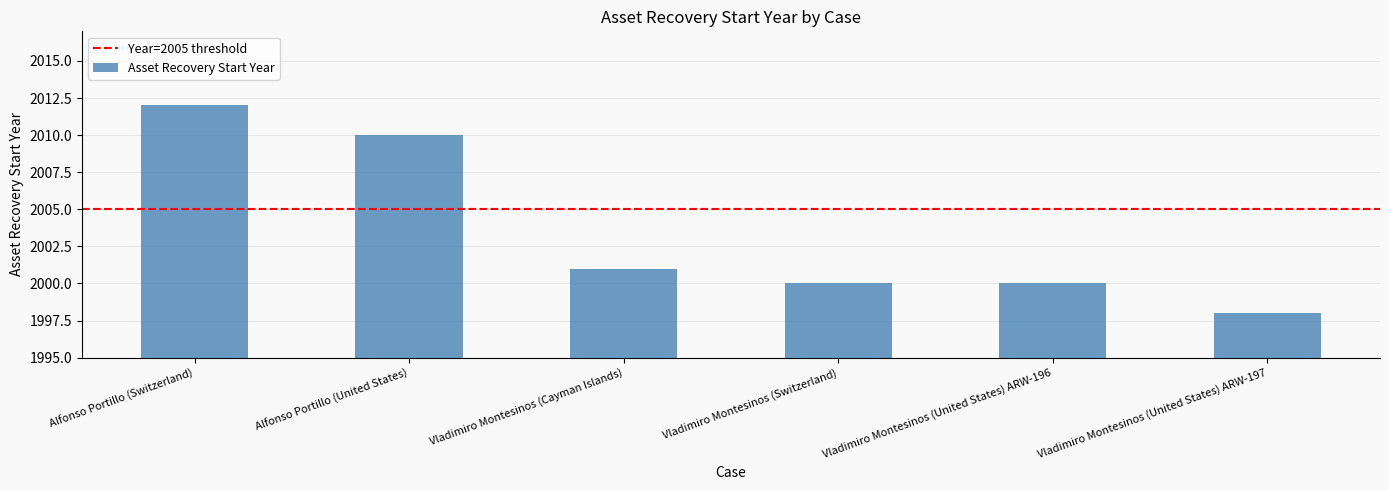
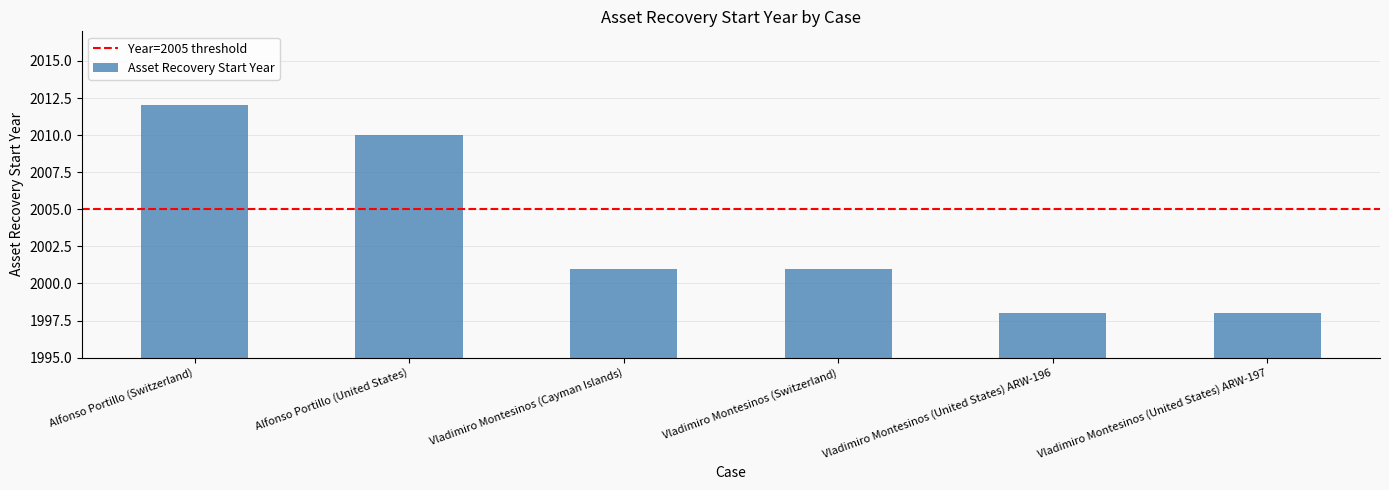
Vladimiro Montesinos (Switzerland): 2000 -> 2001
Vladimiro Montesinos (United States) ARW-196: 2000 -> 1998
